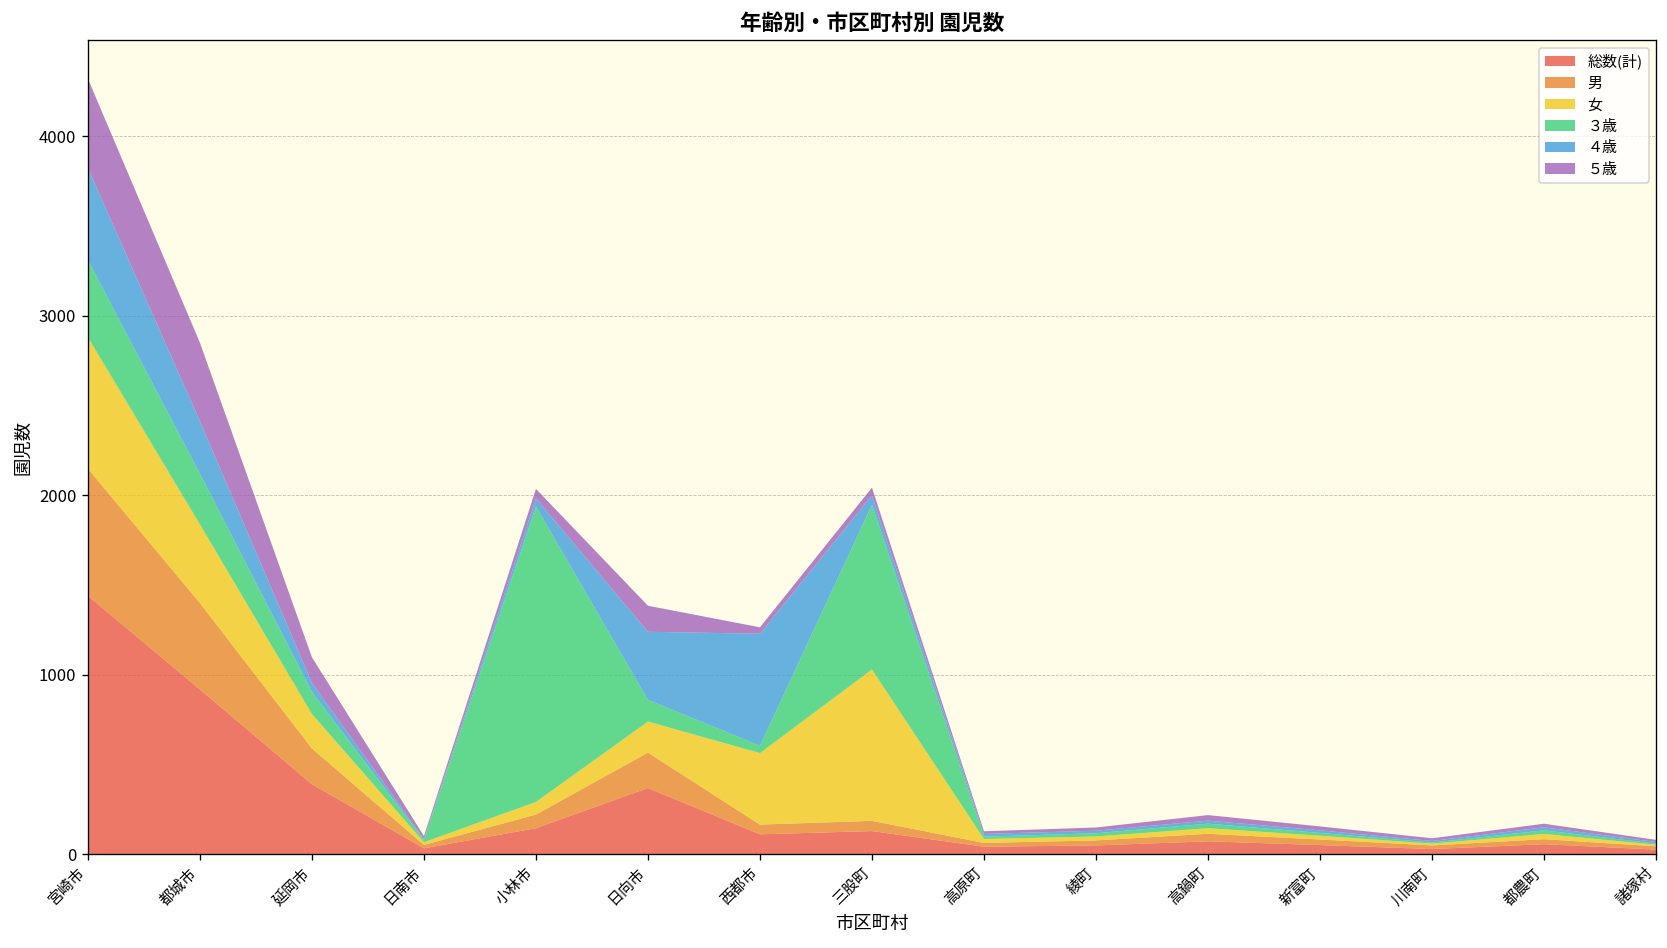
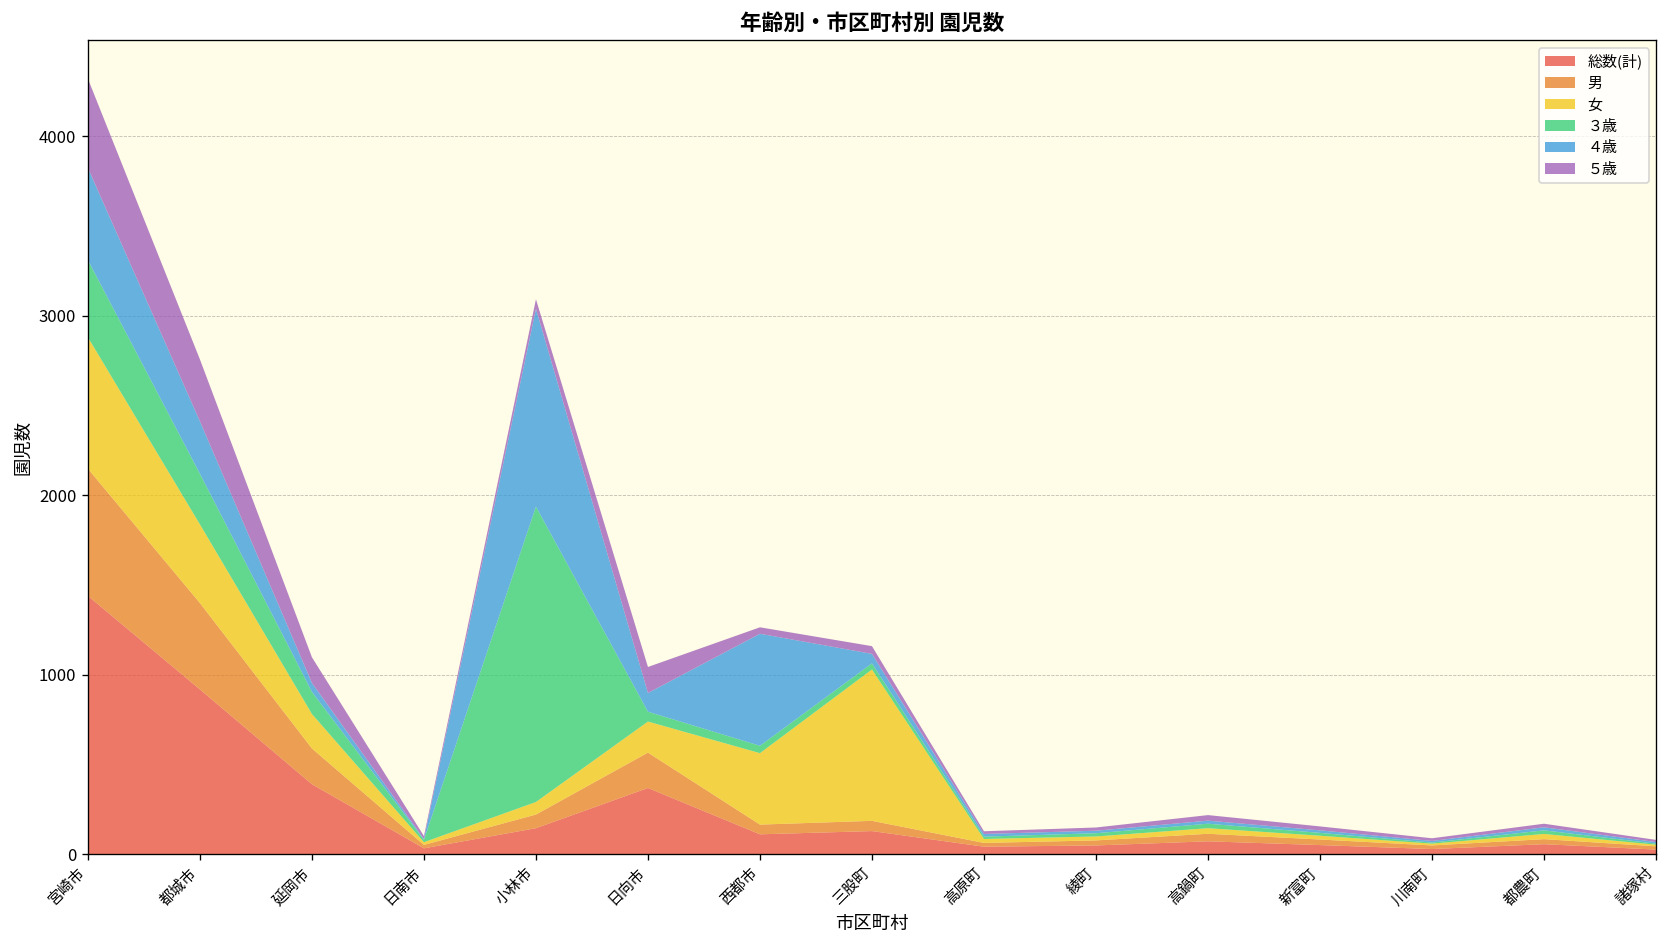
５歳, 都城市: 440 -> 350
４歳, 小林市: 50 -> 1100
３歳, 日向市: 120 -> 60
４歳, 日向市: 380 -> 100
３歳, 三股町: 920 -> 30
